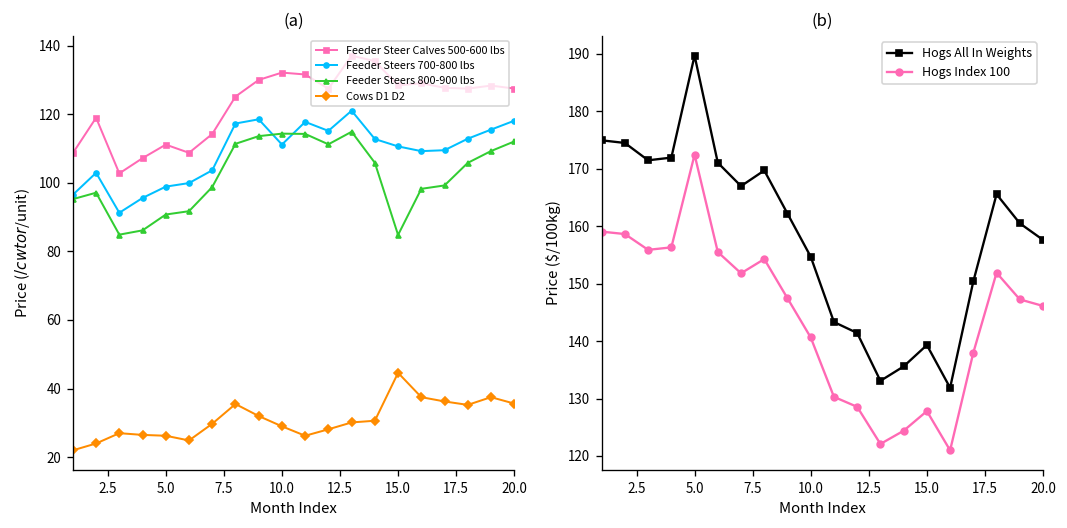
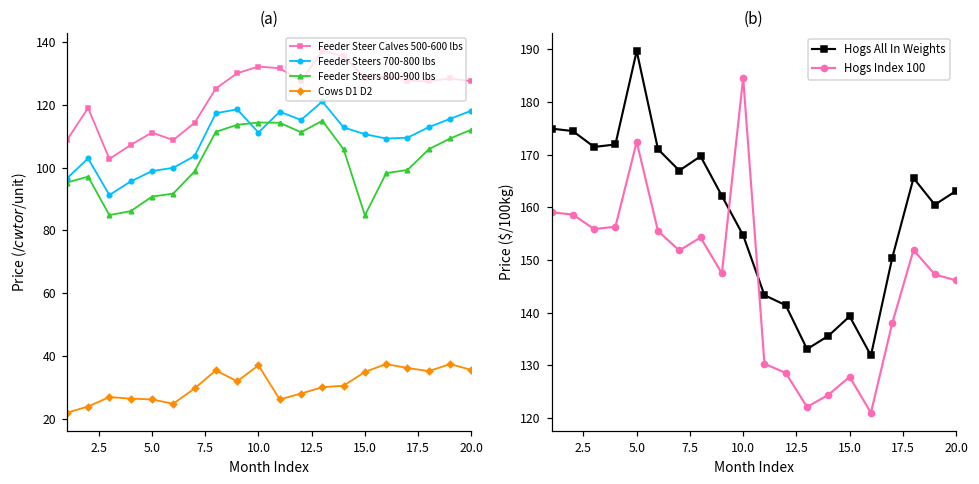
(a), Cows D1 D2, 10.0: 29 -> 37
(a), Cows D1 D2, 15.0: 45 -> 35
(b), Hogs Index 100, 10.0: 141 -> 185
(b), Hogs All In Weights, 20.0: 158 -> 163
